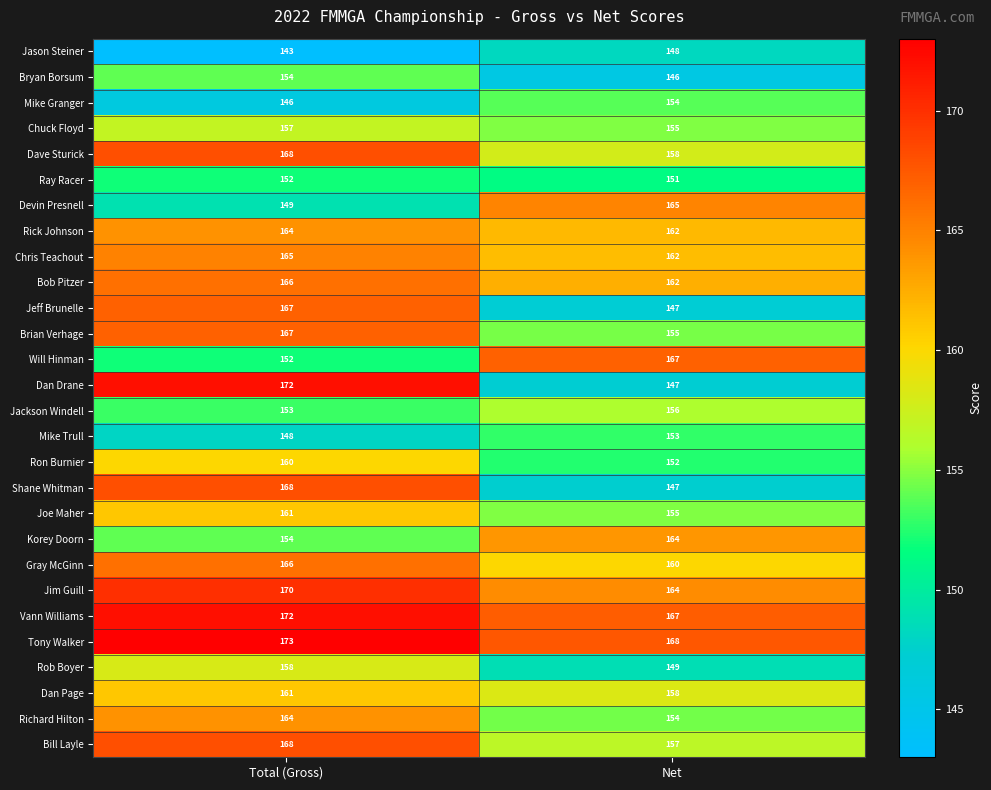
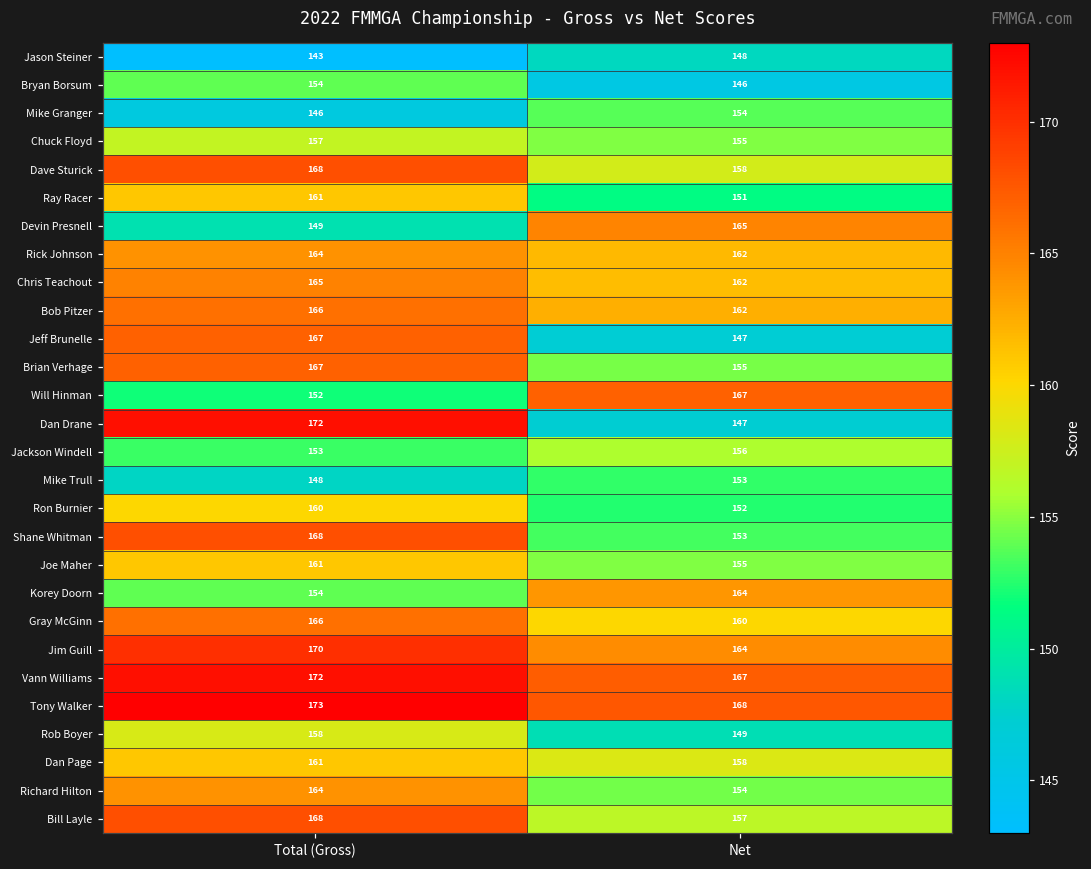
Ray Racer, Total (Gross): 152 -> 161
Shane Whitman, Net: 147 -> 153
